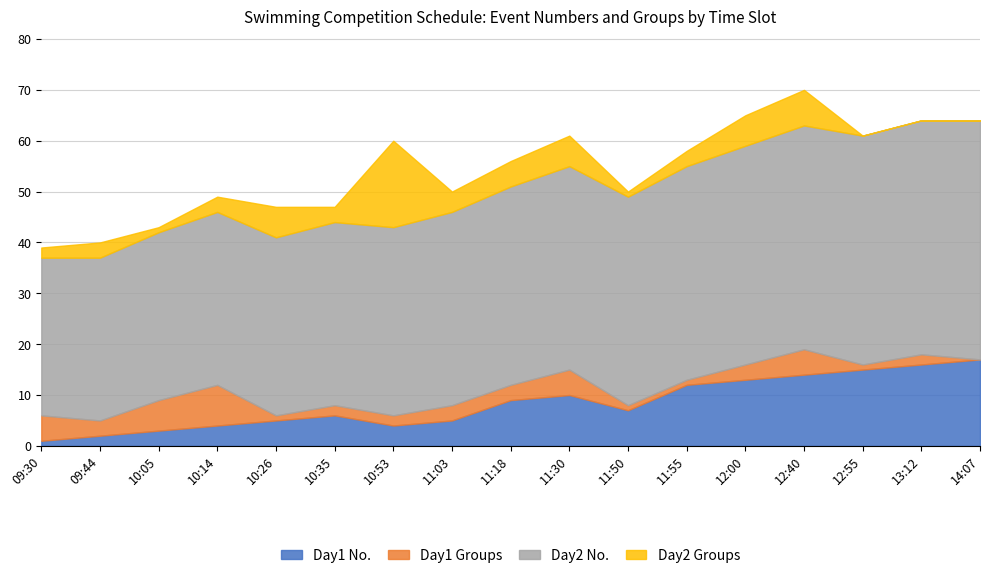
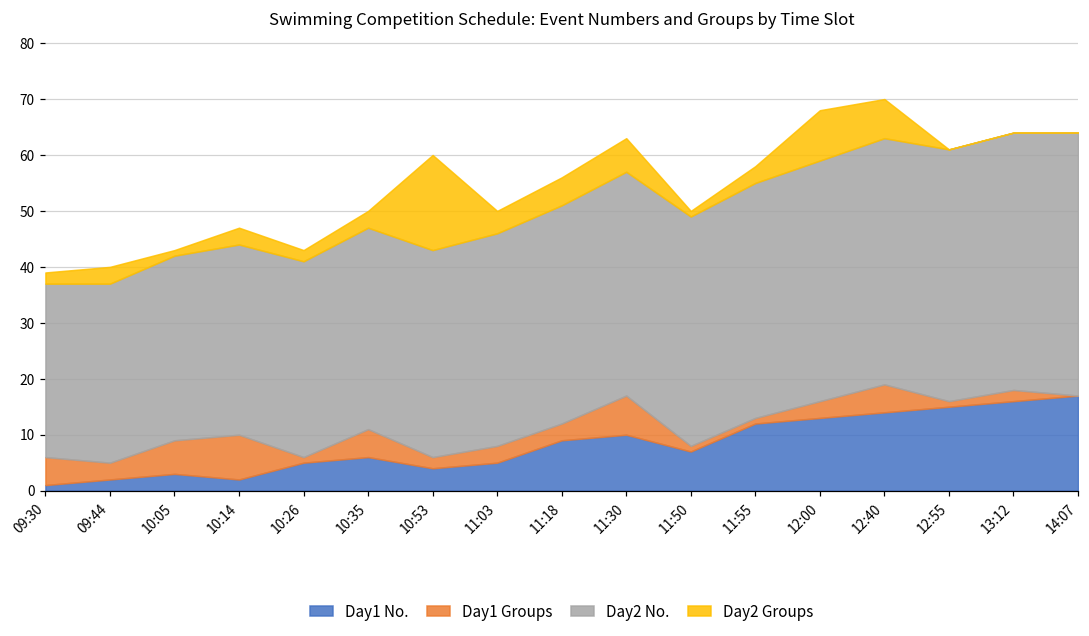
Day1 No., 10:14: 4 -> 2
Day2 Groups, 10:26: 6 -> 2
Day1 Groups, 10:35: 2 -> 5
Day1 Groups, 11:30: 5 -> 7
Day2 Groups, 12:00: 6 -> 9
